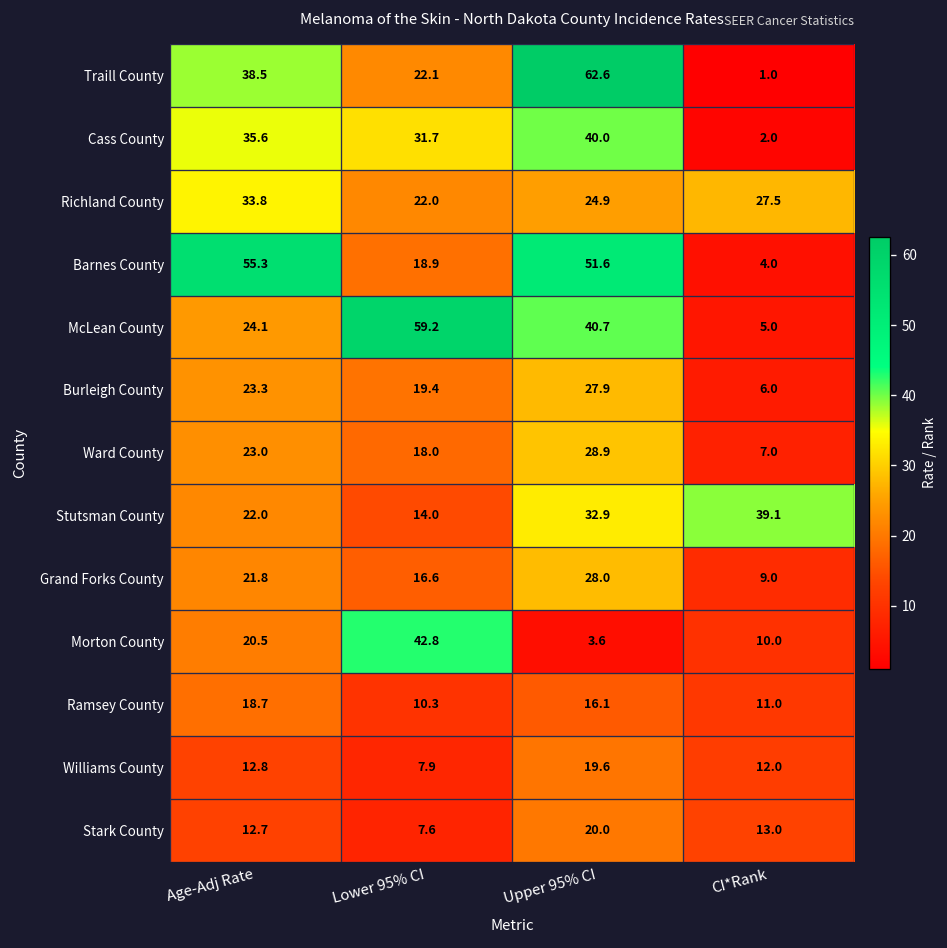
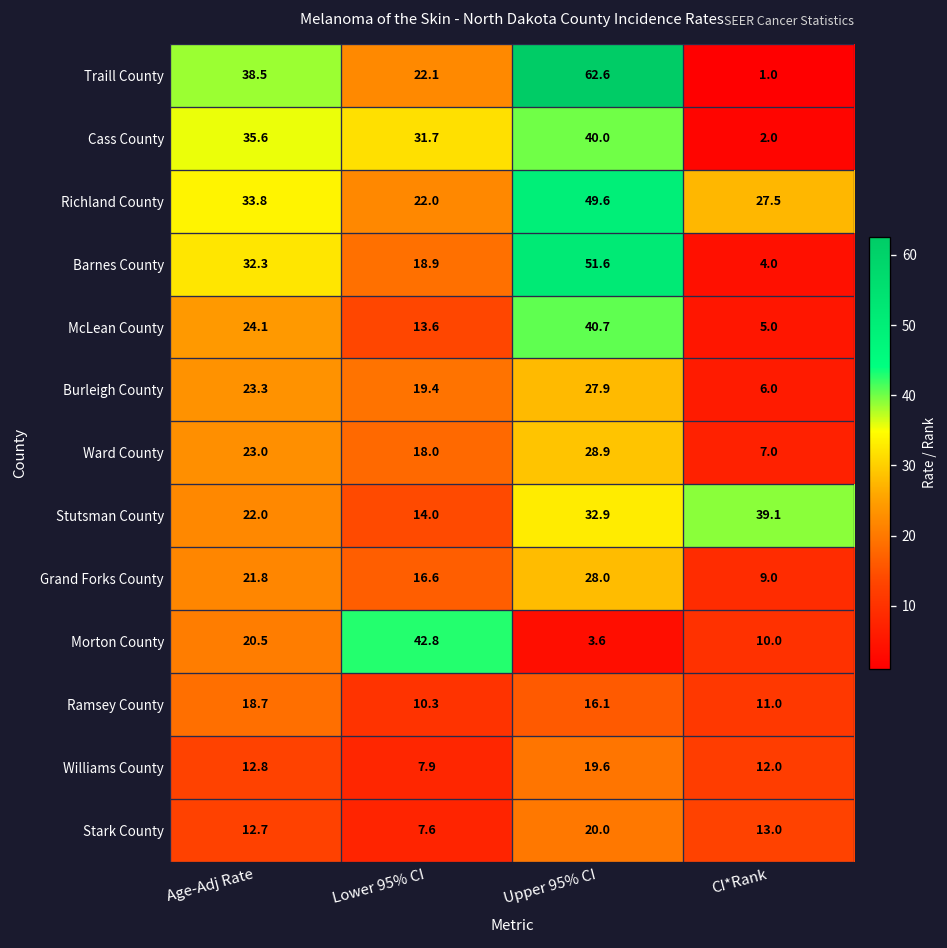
Richland County, Upper 95% CI: 24.9 -> 49.6
Barnes County, Age-Adj Rate: 55.3 -> 32.3
McLean County, Lower 95% CI: 59.2 -> 13.6
